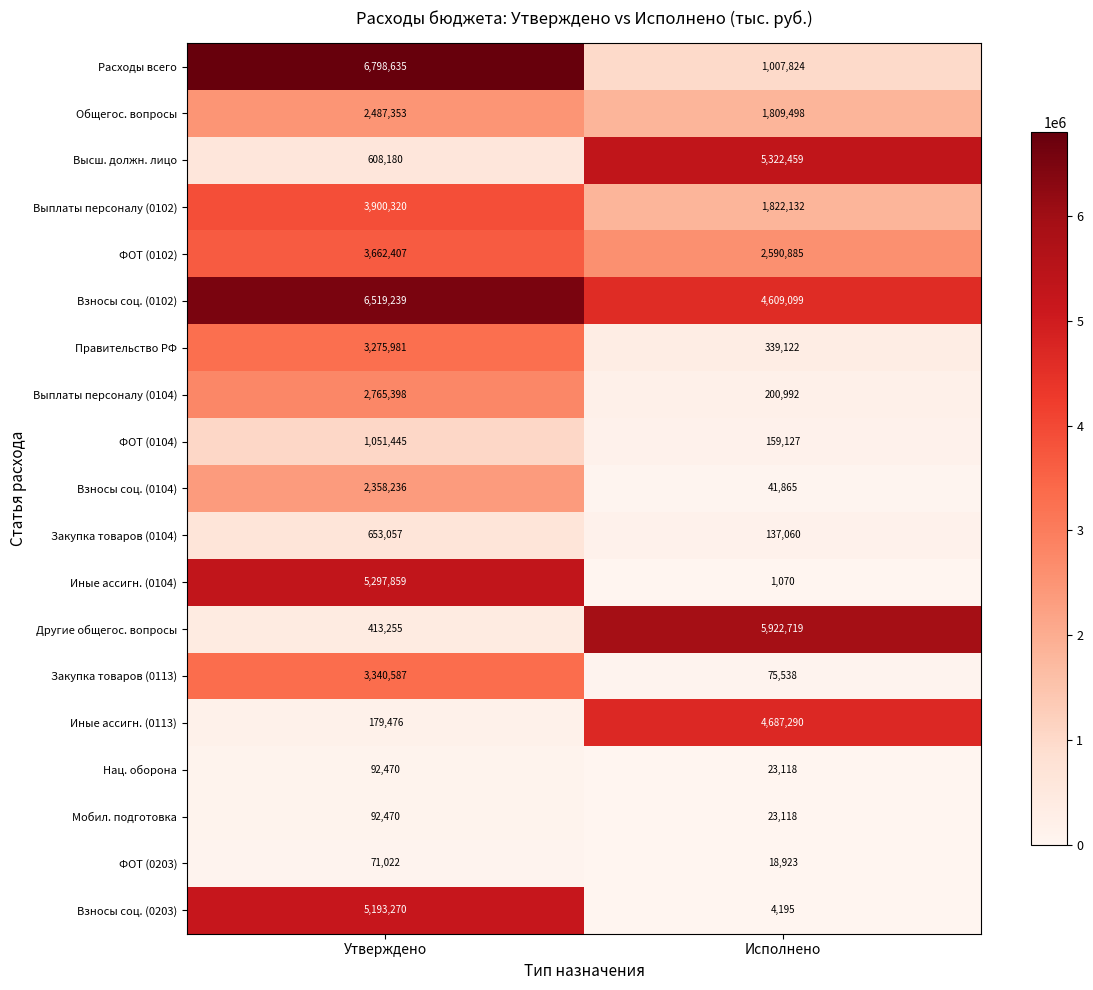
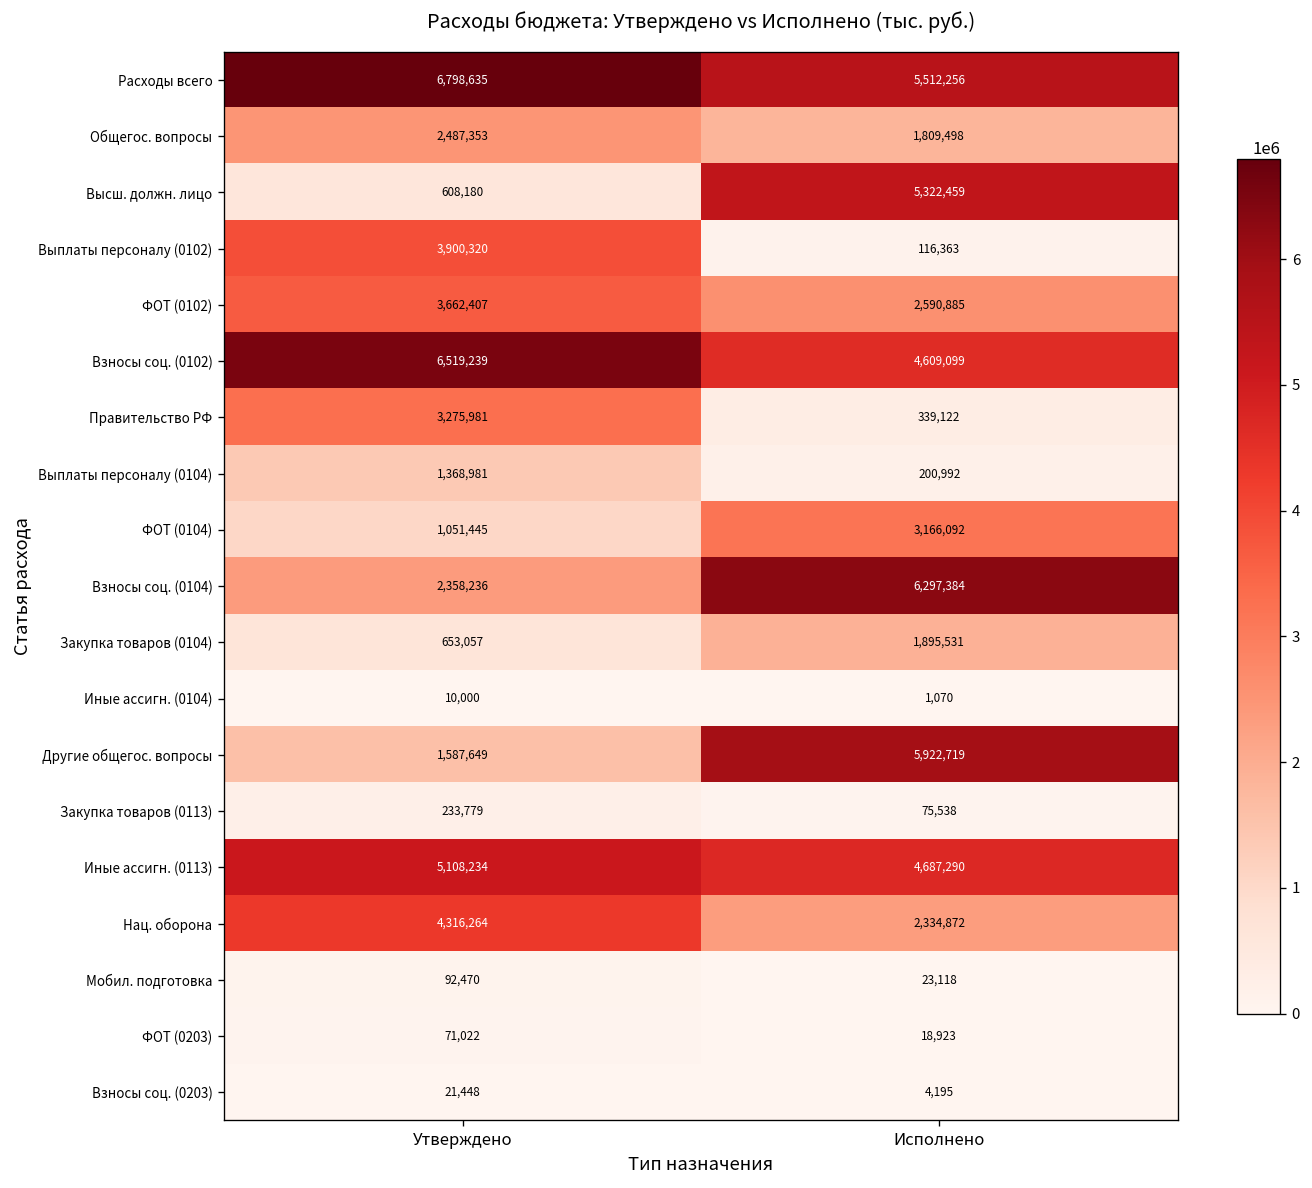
Расходы всего, Исполнено: 1,007,824 -> 5,512,256
Выплаты персоналу (0102), Исполнено: 1,822,132 -> 116,363
Выплаты персоналу (0104), Утверждено: 2,765,398 -> 1,368,981
ФОТ (0104), Исполнено: 159,127 -> 3,166,092
Взносы соц. (0104), Исполнено: 41,865 -> 6,297,384
Закупка товаров (0104), Исполнено: 137,060 -> 1,895,531
Иные ассигн. (0104), Утверждено: 5,297,859 -> 10,000
Другие общегос. вопросы, Утверждено: 413,255 -> 1,587,649
Закупка товаров (0113), Утверждено: 3,340,587 -> 233,779
Иные ассигн. (0113), Утверждено: 179,476 -> 5,108,234
Нац. оборона, Утверждено: 92,470 -> 4,316,264
Нац. оборона, Исполнено: 23,118 -> 2,334,872
Взносы соц. (0203), Утверждено: 5,193,270 -> 21,448
